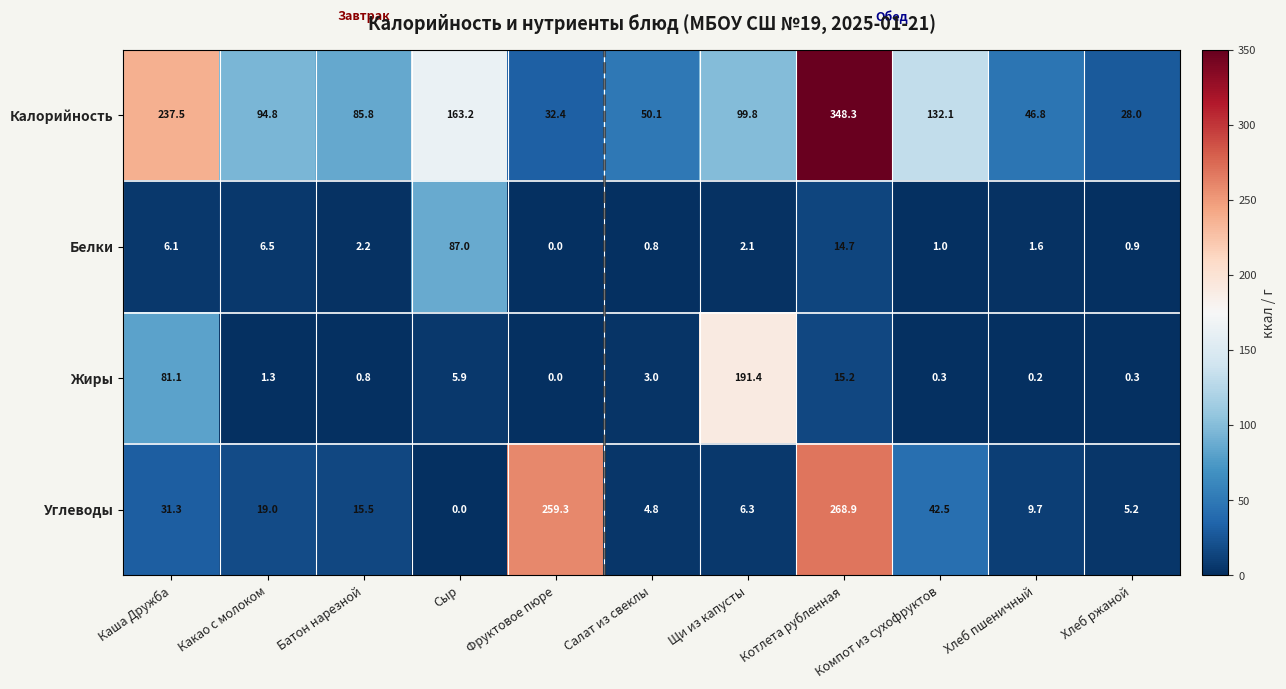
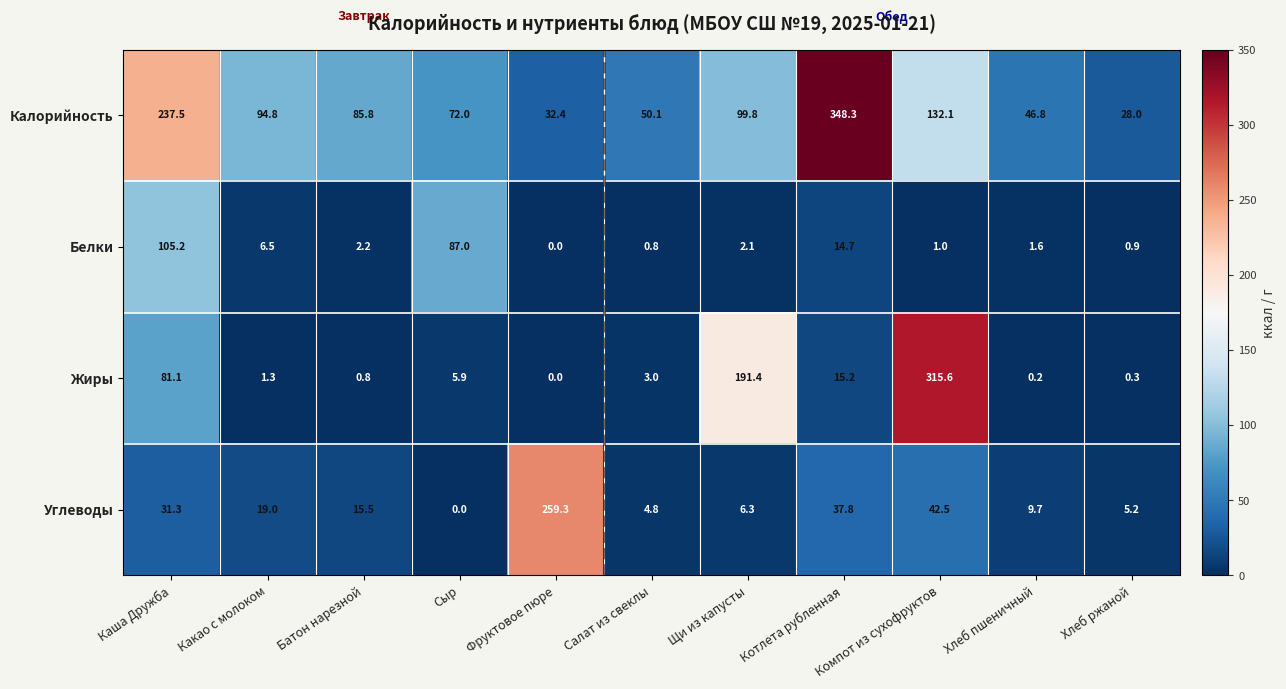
Калорийность, Сыр: 163.2 -> 72.0
Белки, Каша Дружба: 6.1 -> 105.2
Жиры, Компот из сухофруктов: 0.3 -> 315.6
Углеводы, Котлета рубленная: 268.9 -> 37.8
